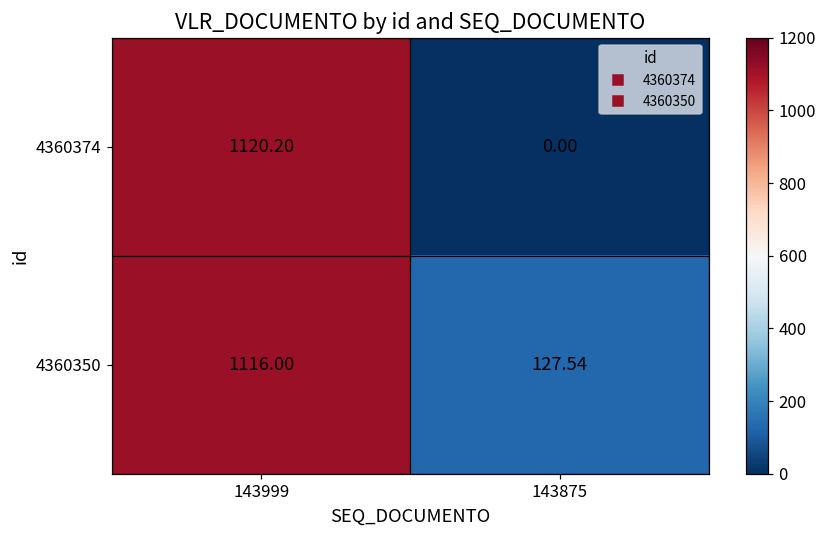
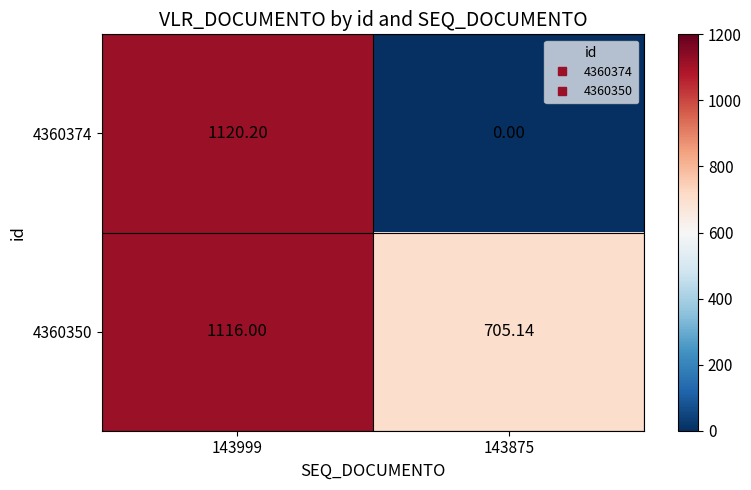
4360350, 143875: 127.54 -> 705.14
